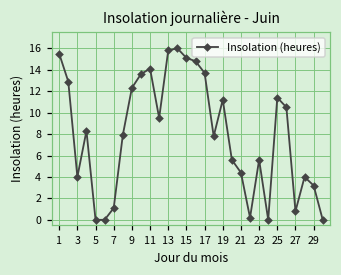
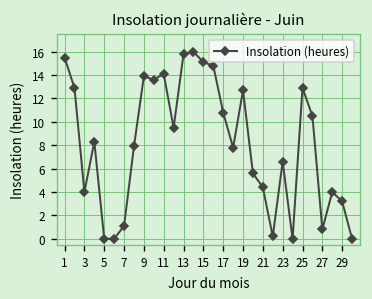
9: 12 -> 14
17: 14 -> 11
19: 11 -> 13
23: 6 -> 7
25: 11 -> 13
